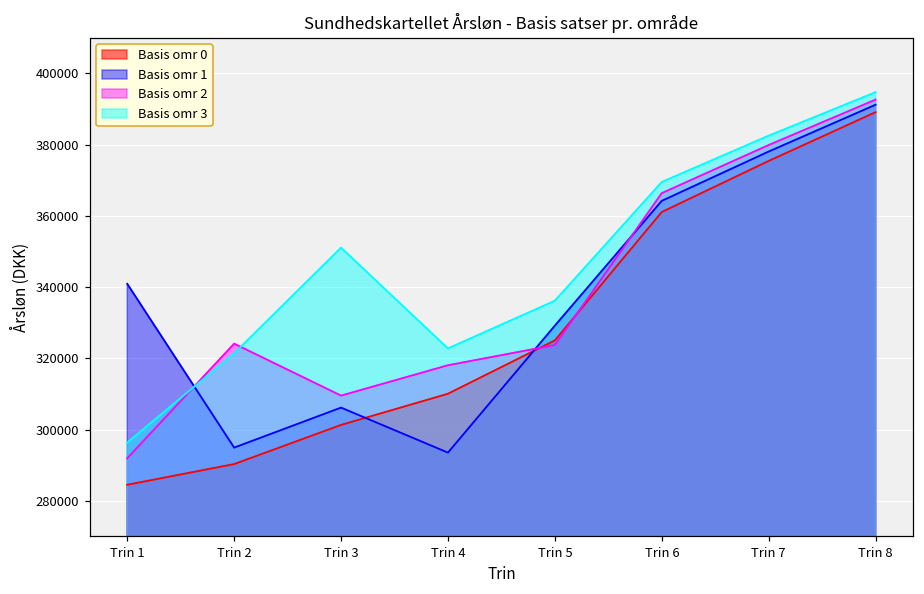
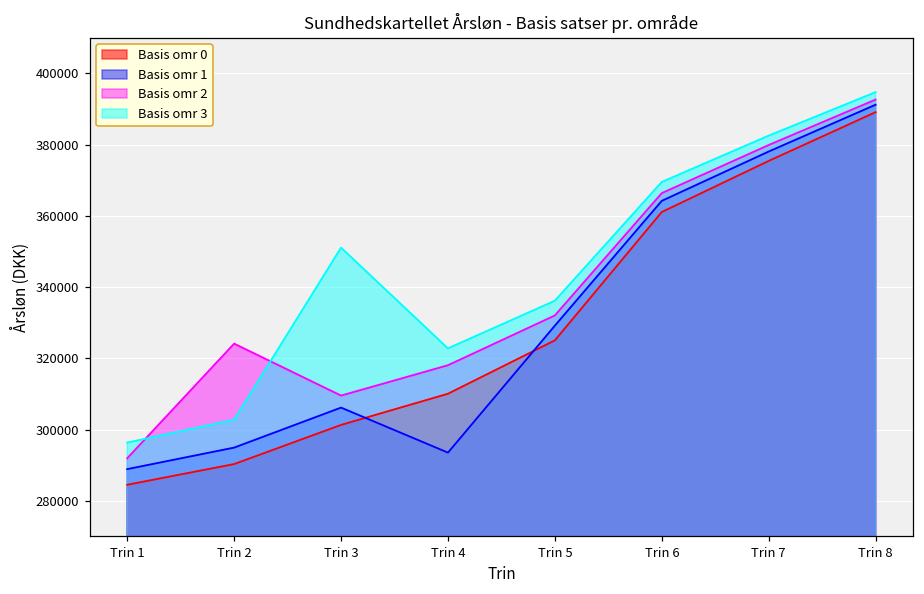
Basis omr 1, Trin 1: 341000 -> 289000
Basis omr 3, Trin 2: 321000 -> 303000
Basis omr 2, Trin 5: 324000 -> 332000
